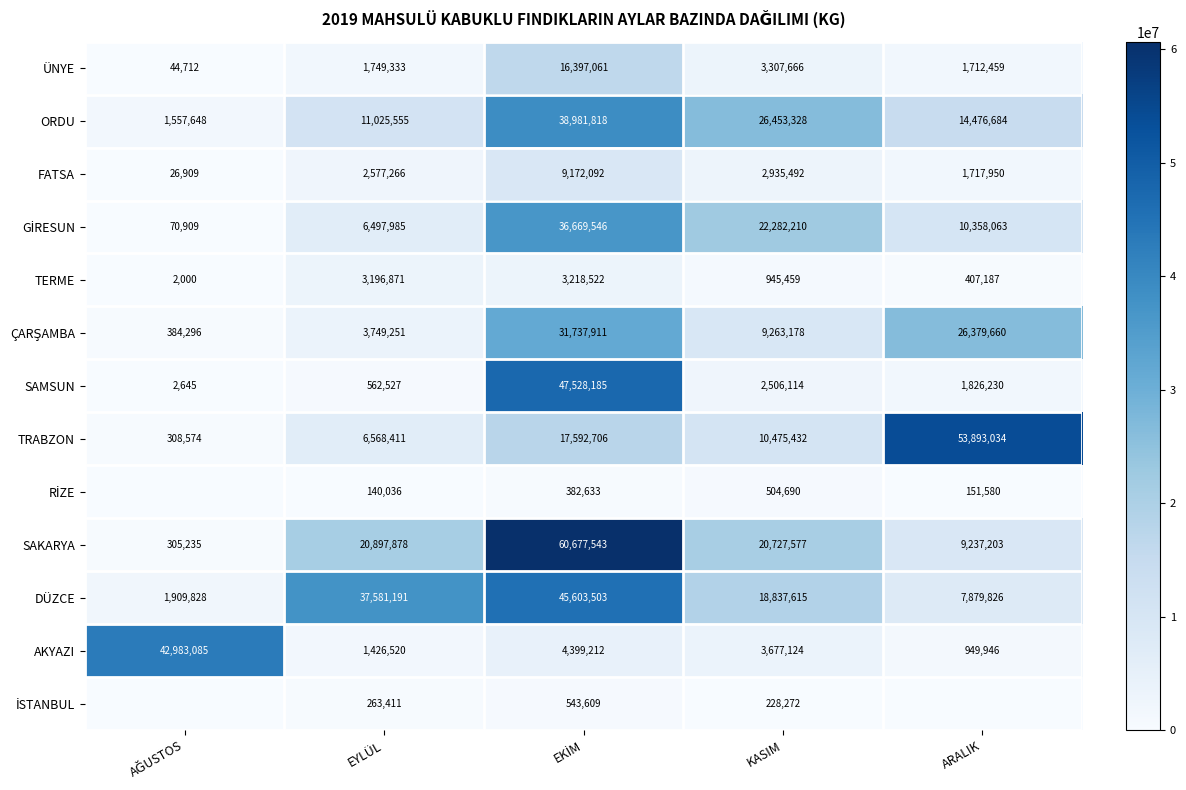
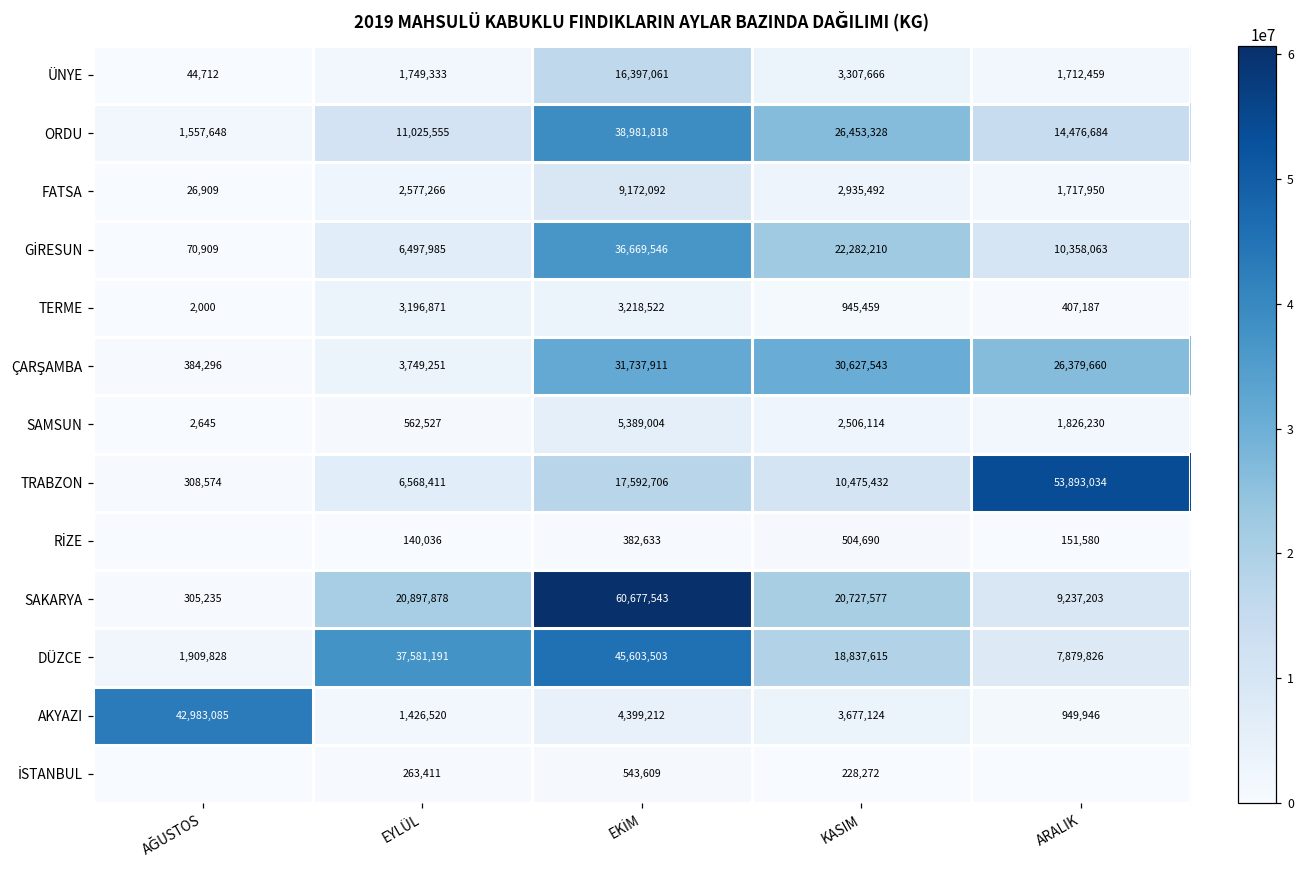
ÇARŞAMBA, KASIM: 9,263,178 -> 30,627,543
SAMSUN, EKİM: 47,528,185 -> 5,389,004
